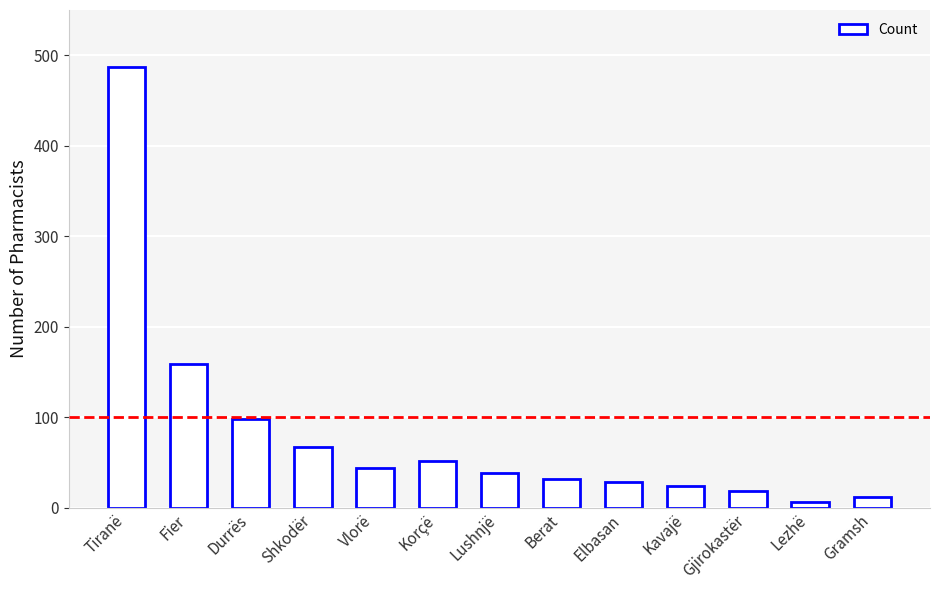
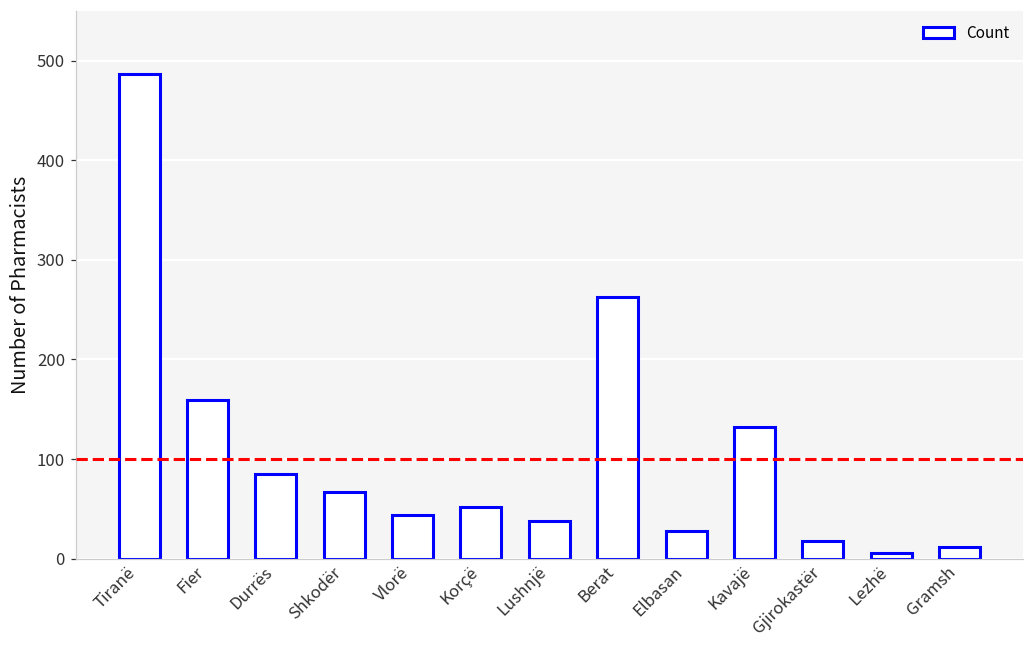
Durrës: 100 -> 90
Berat: 30 -> 260
Kavajë: 20 -> 130
